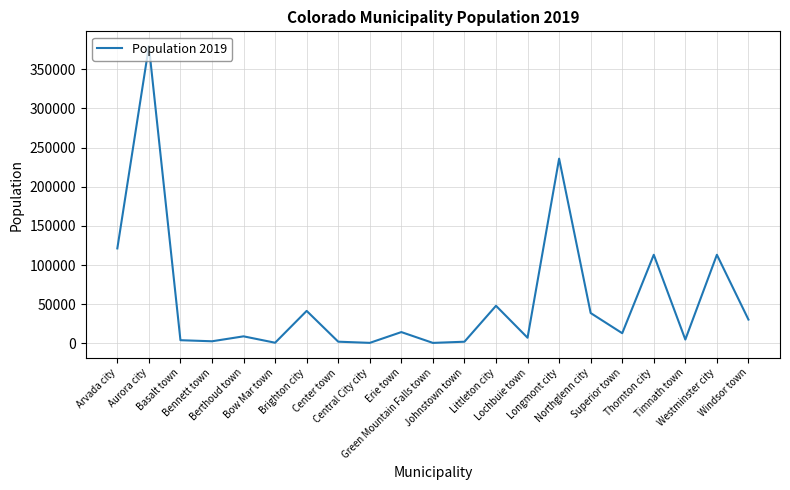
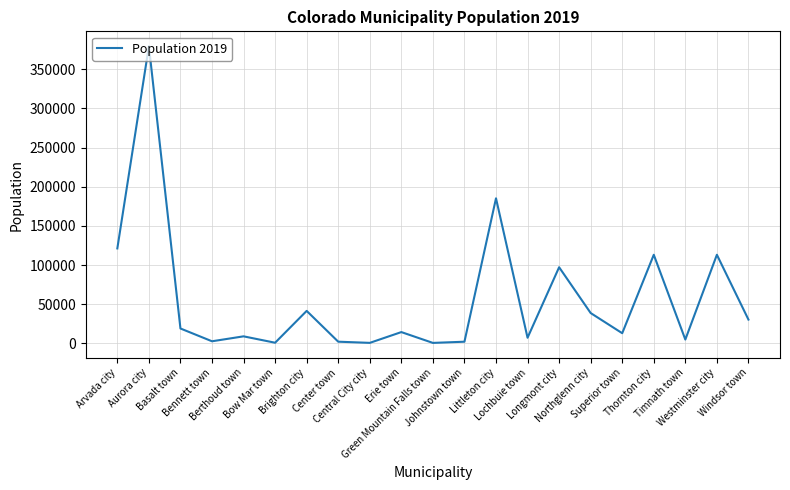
Basalt town: 0 -> 20000
Littleton city: 50000 -> 190000
Longmont city: 240000 -> 100000
